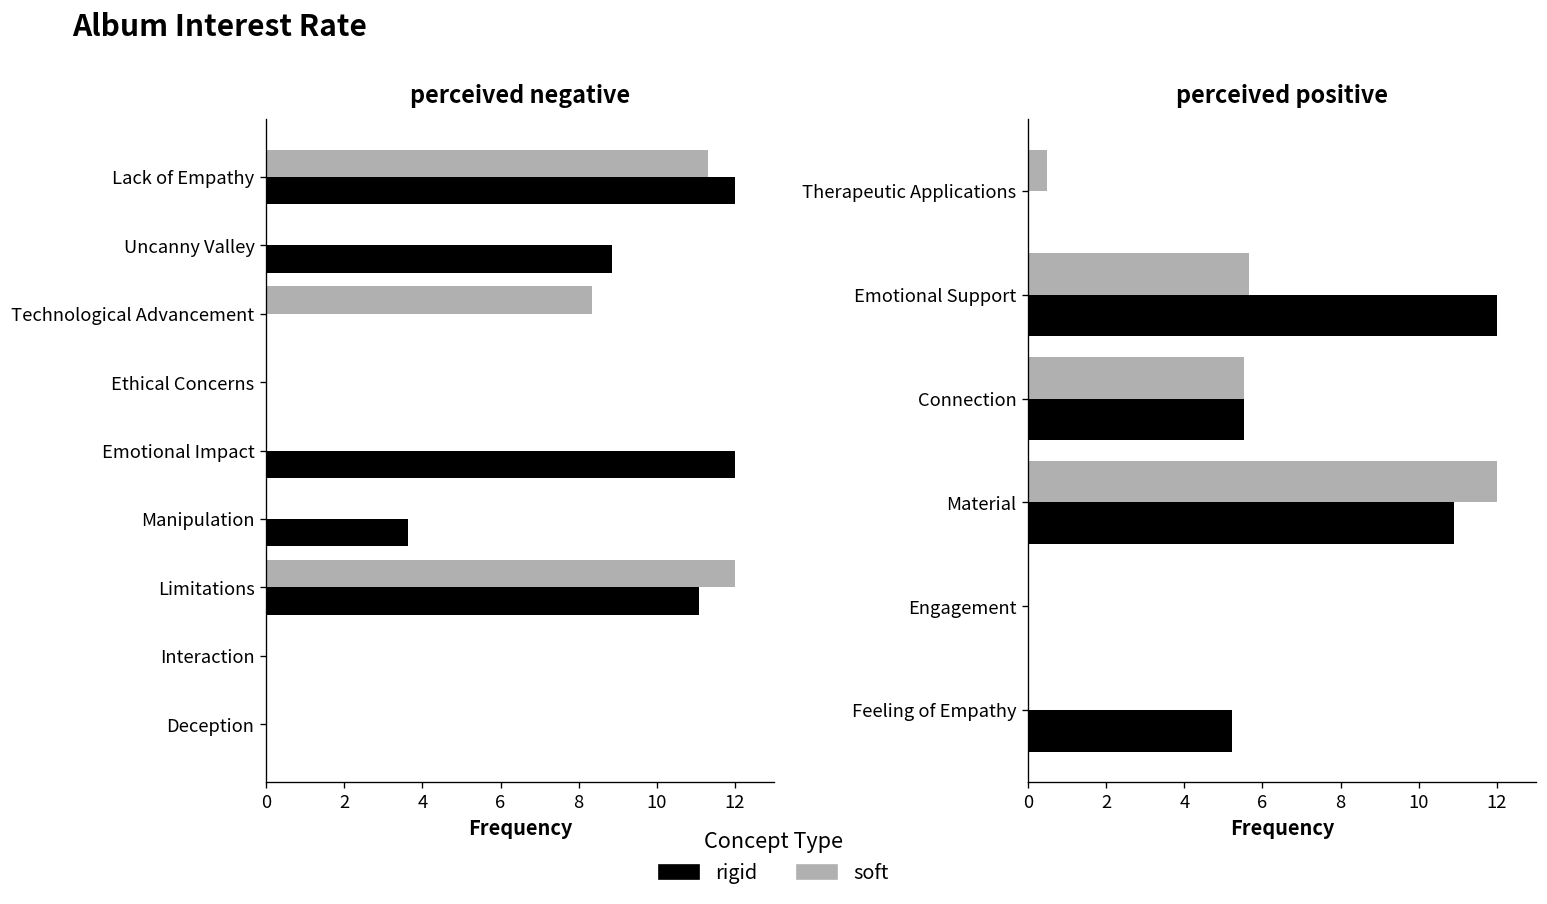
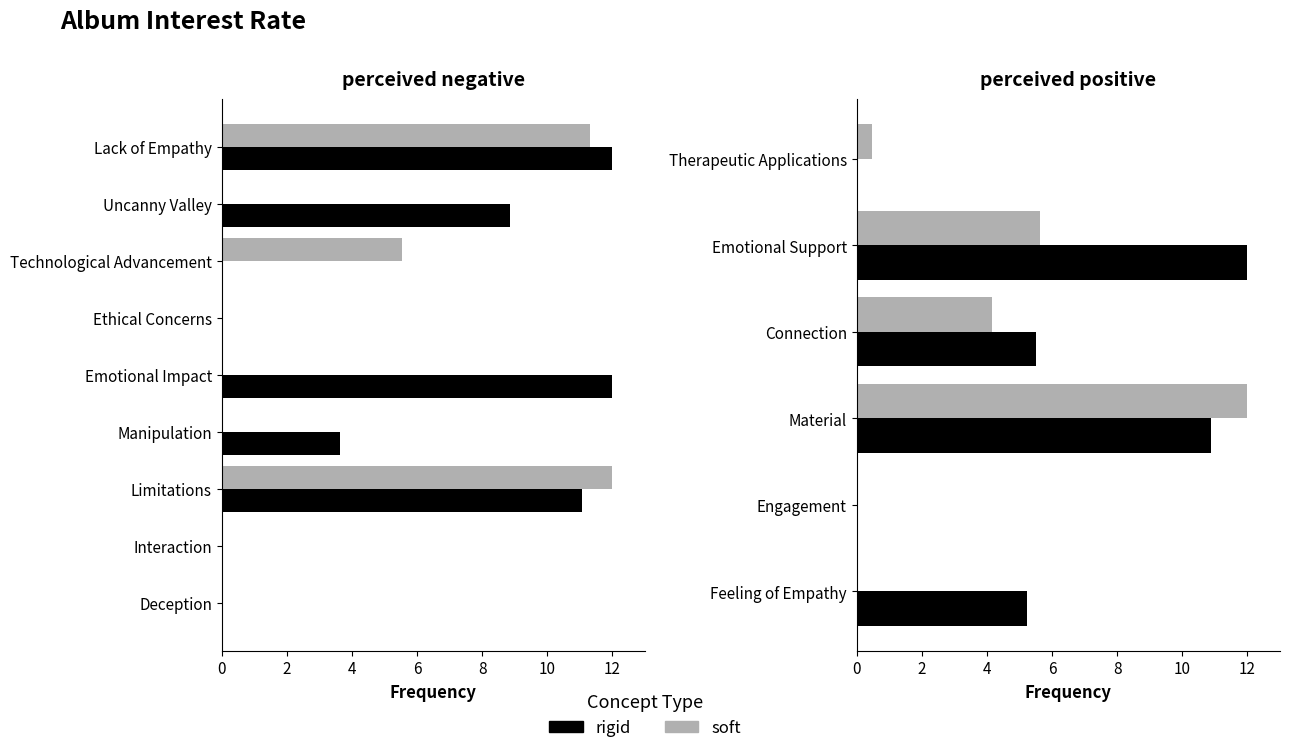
perceived negative, soft, Technological Advancement: 8.3 -> 5.5
perceived positive, soft, Connection: 5.5 -> 4.2
